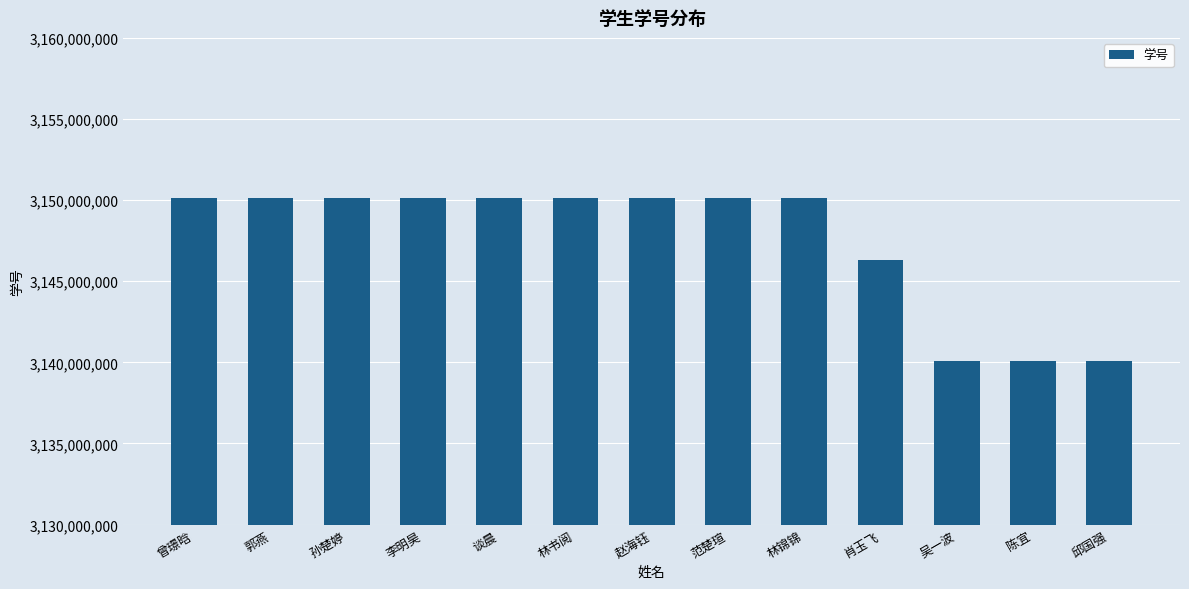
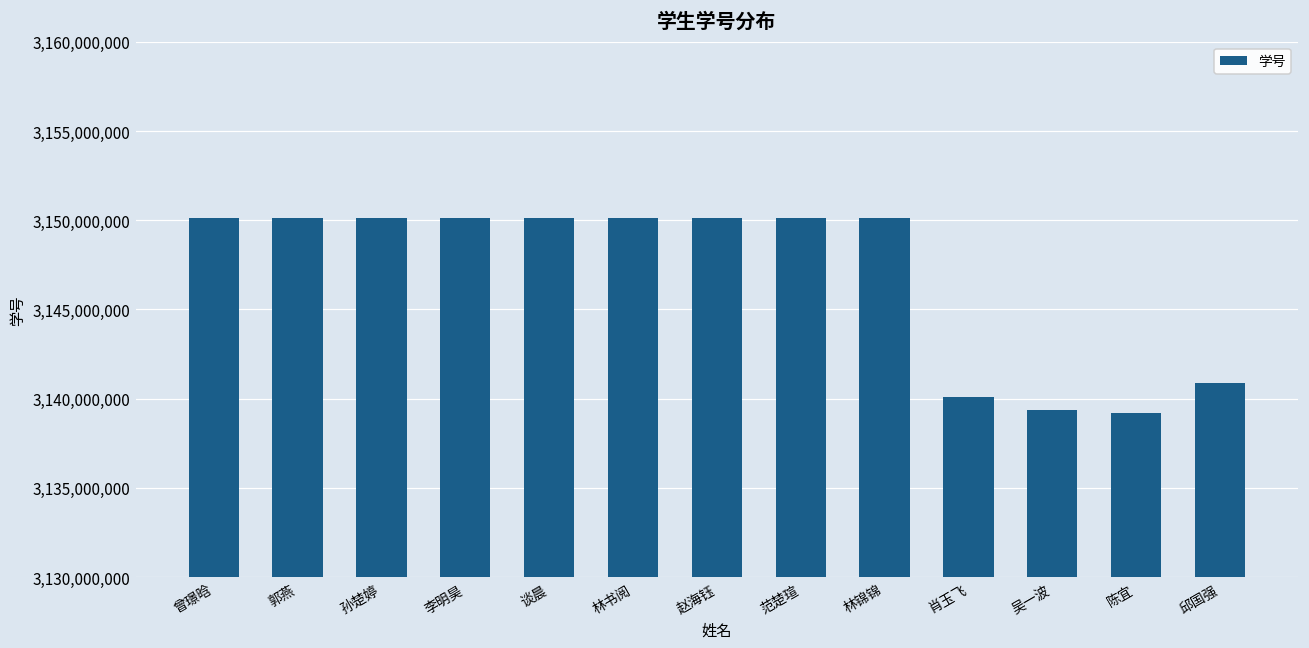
肖玉飞: 3,146,300,000 -> 3,140,100,000
吴一波: 3,140,100,000 -> 3,139,400,000
陈宜: 3,140,100,000 -> 3,139,200,000
邱国强: 3,140,100,000 -> 3,140,900,000
